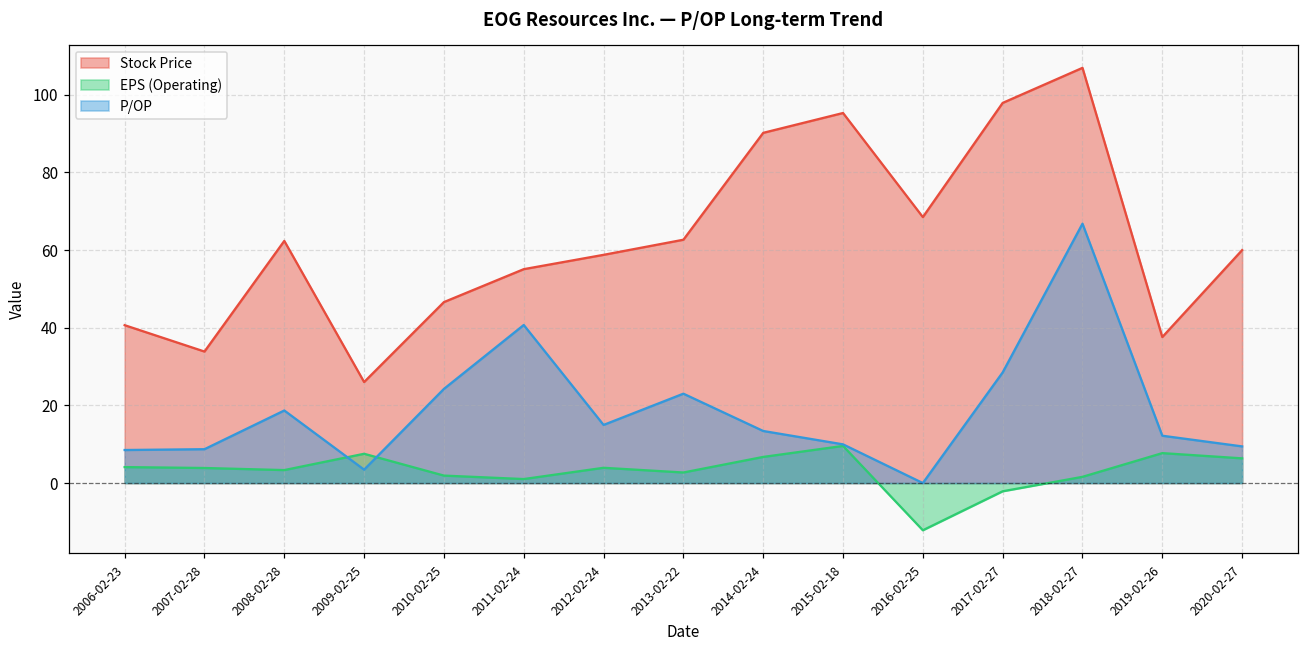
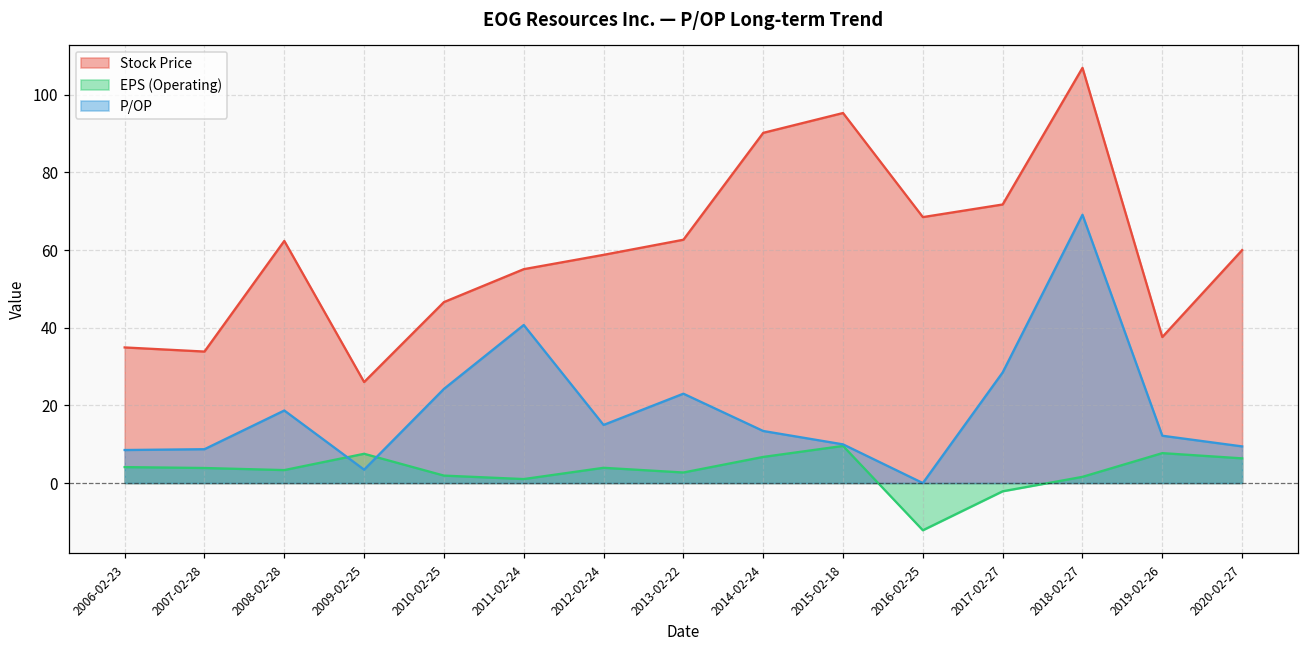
Stock Price, 2006-02-23: 41 -> 35
Stock Price, 2017-02-27: 98 -> 72
P/OP, 2018-02-27: 67 -> 69
